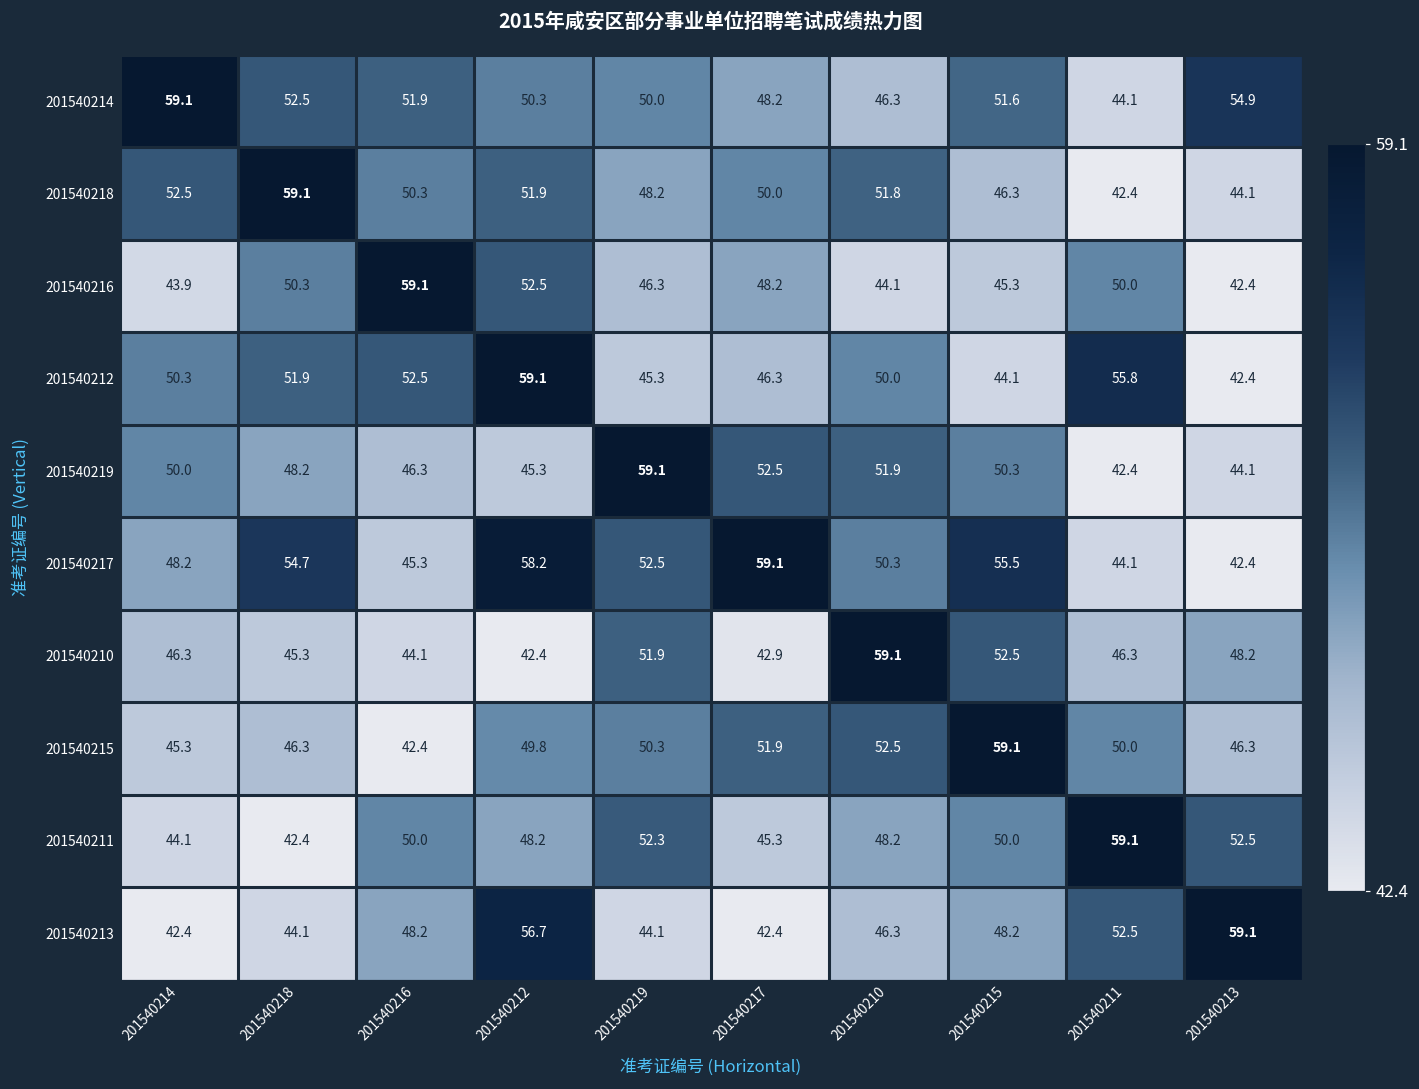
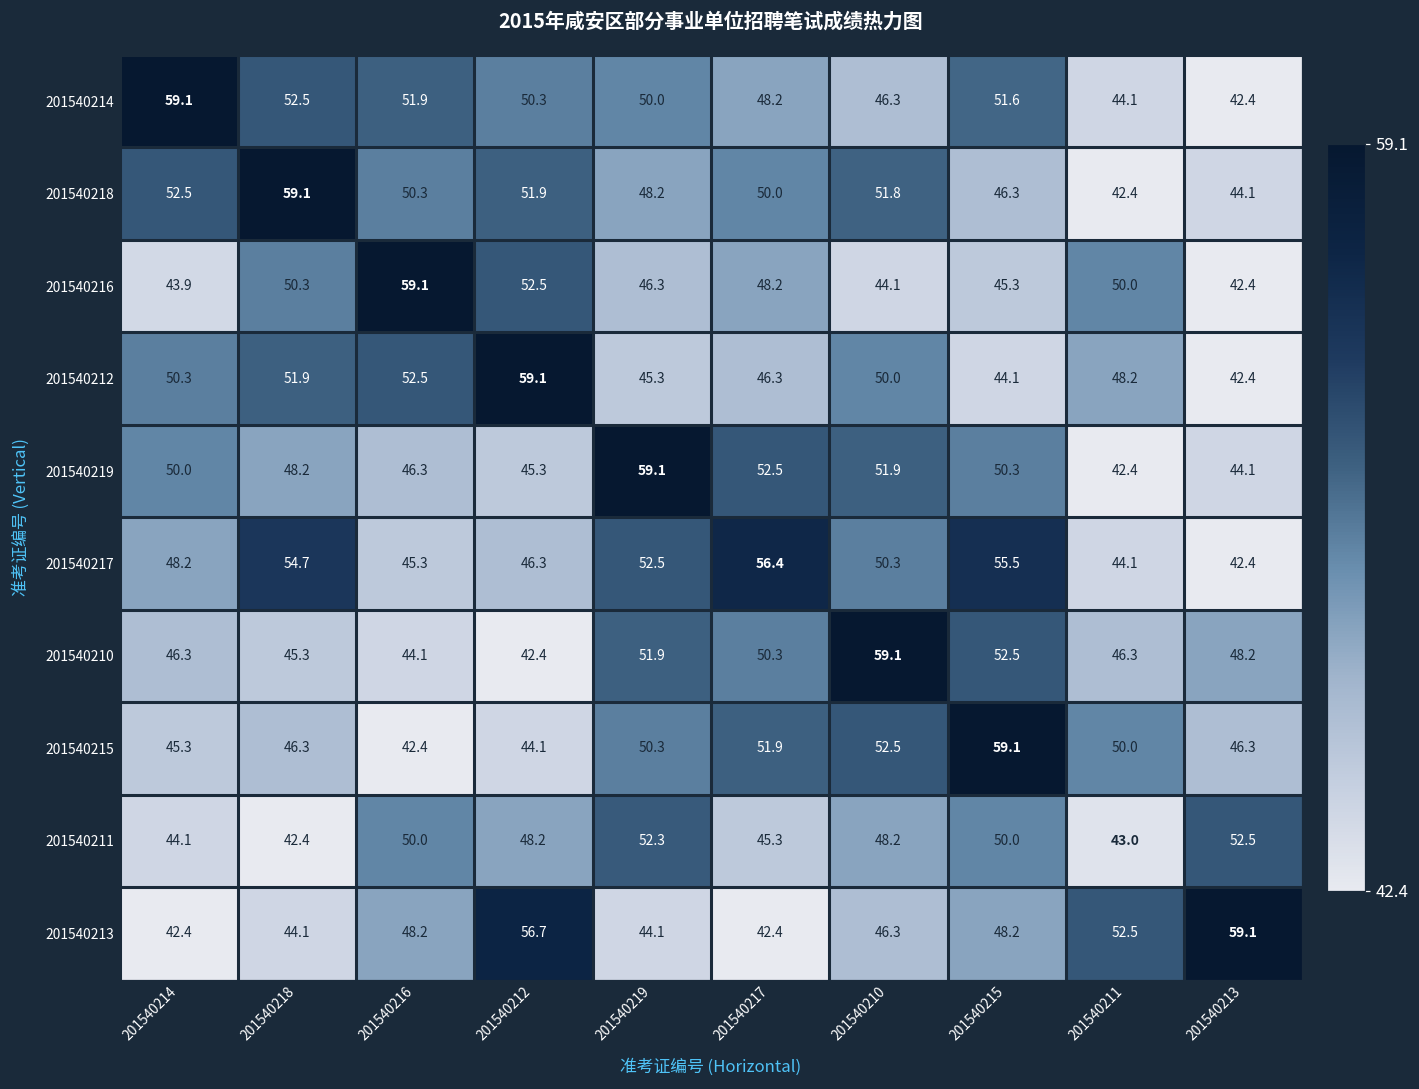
201540214, 201540213: 54.9 -> 42.4
201540212, 201540211: 55.8 -> 48.2
201540217, 201540212: 58.2 -> 46.3
201540217, 201540217: 59.1 -> 56.4
201540210, 201540217: 42.9 -> 50.3
201540215, 201540212: 49.8 -> 44.1
201540211, 201540211: 59.1 -> 43.0
